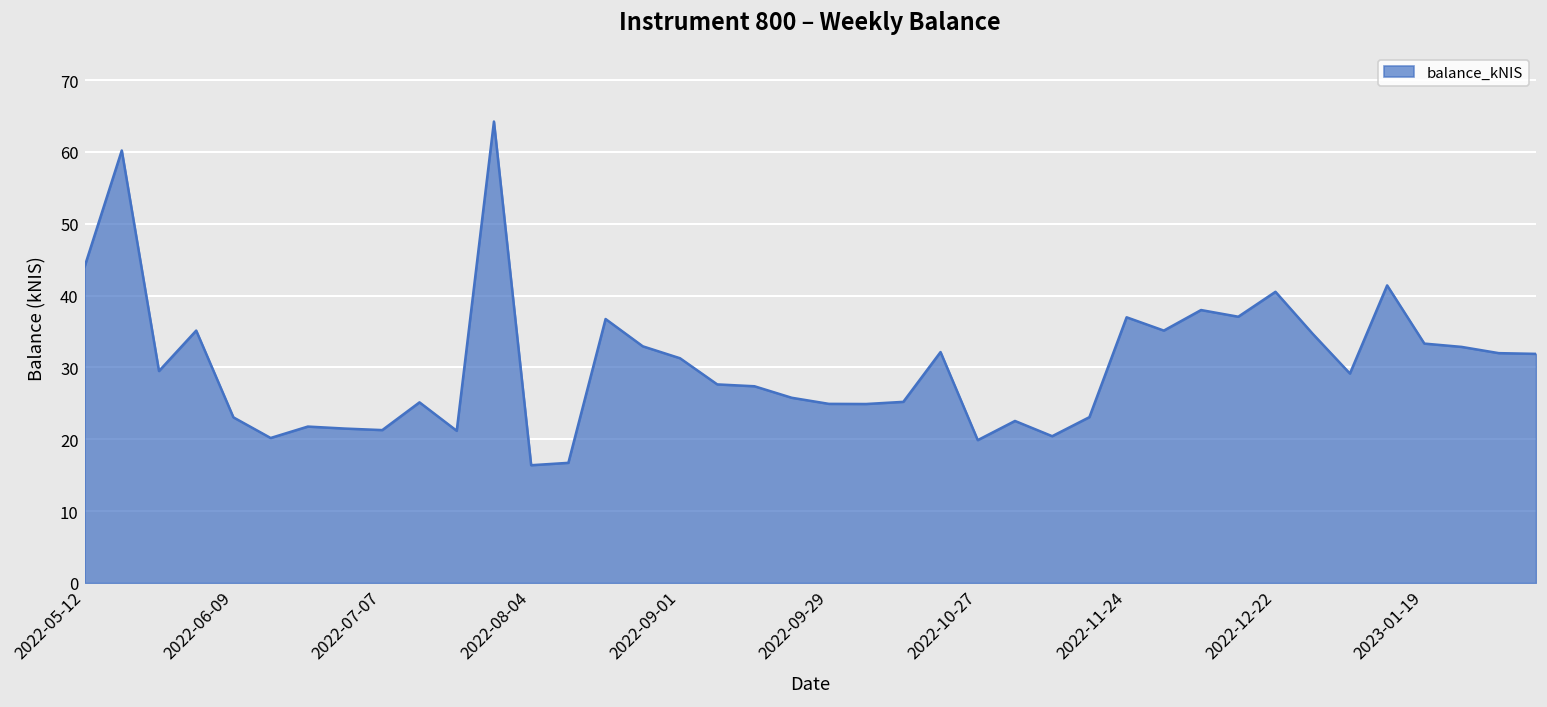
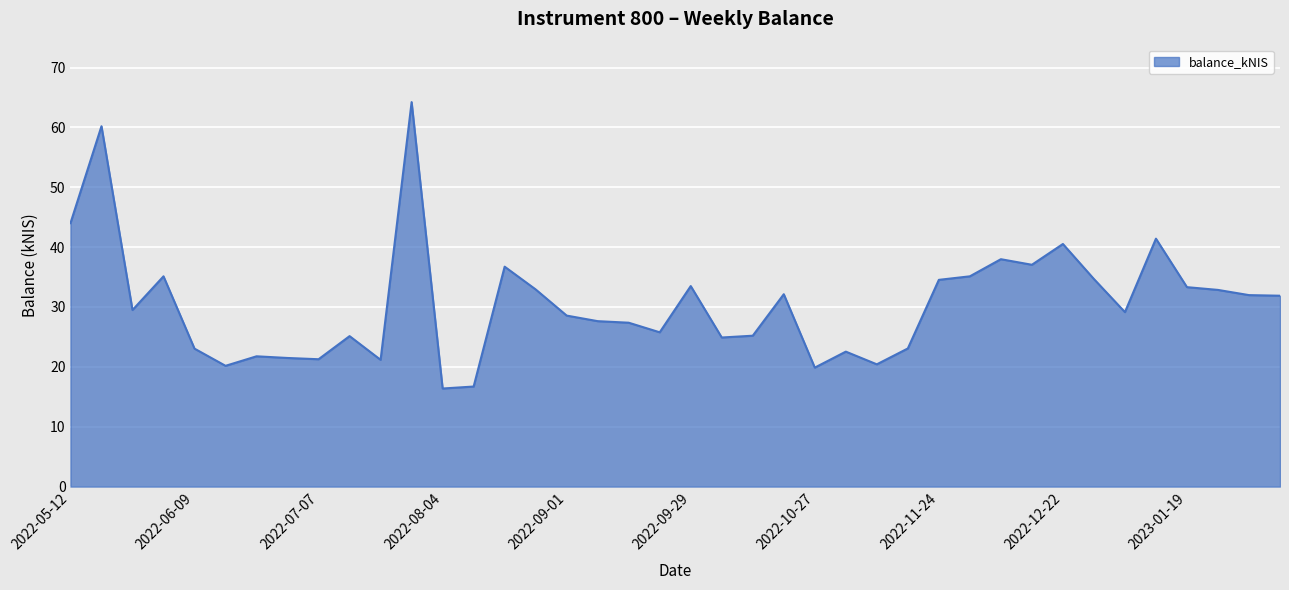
2022-09-01: 31 -> 29
2022-09-29: 25 -> 33
2022-11-24: 37 -> 35
